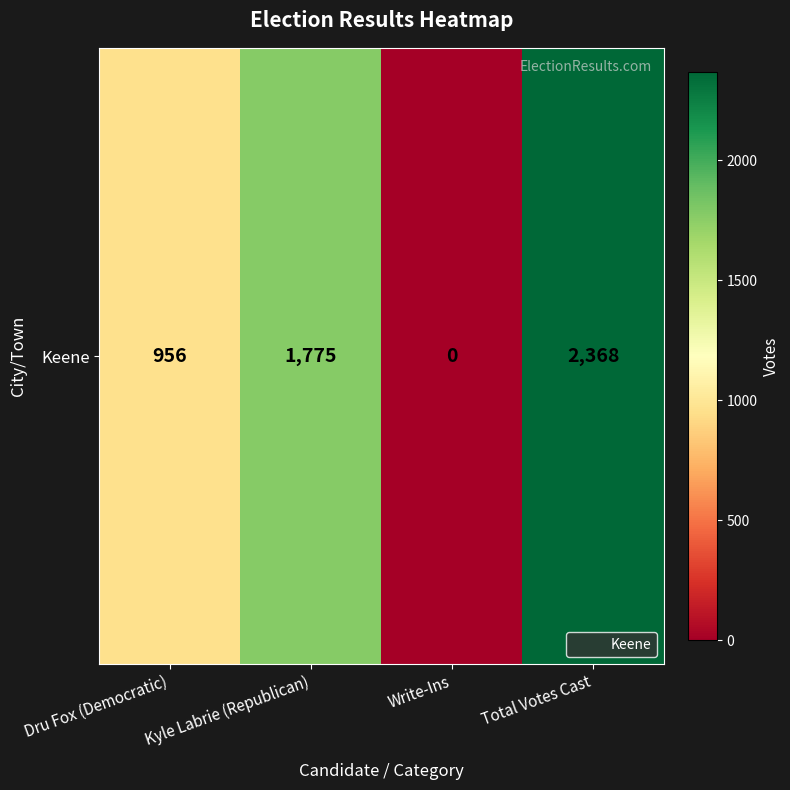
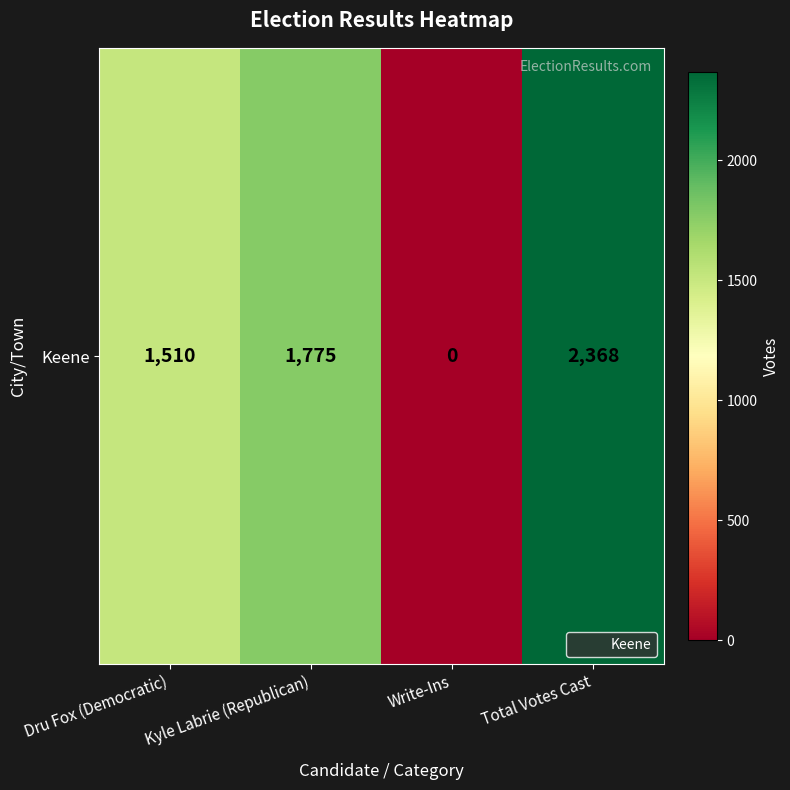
Keene, Dru Fox (Democratic): 956 -> 1,510
